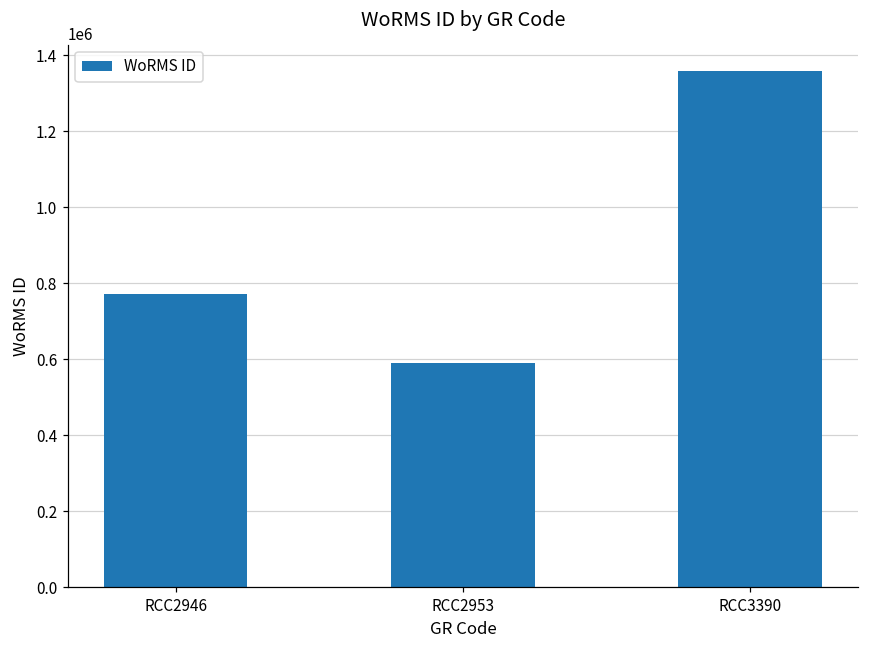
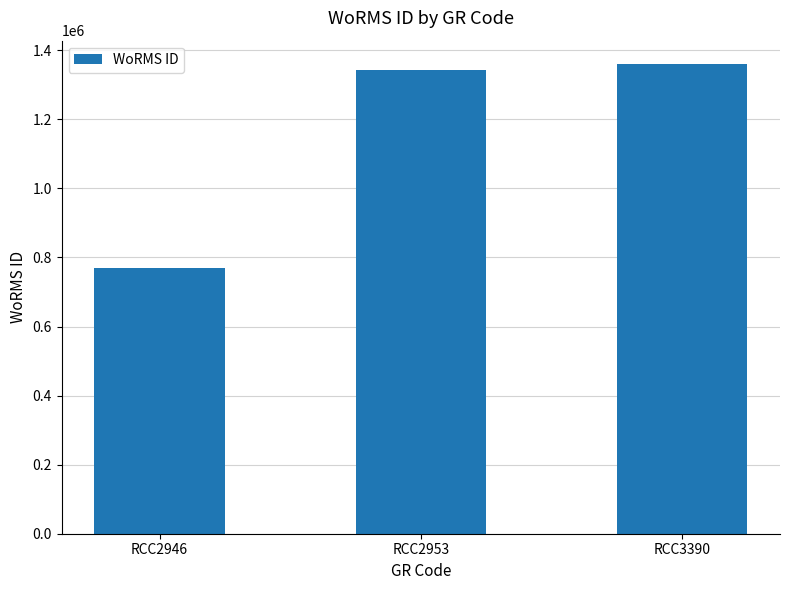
RCC2953: 590000 -> 1340000
